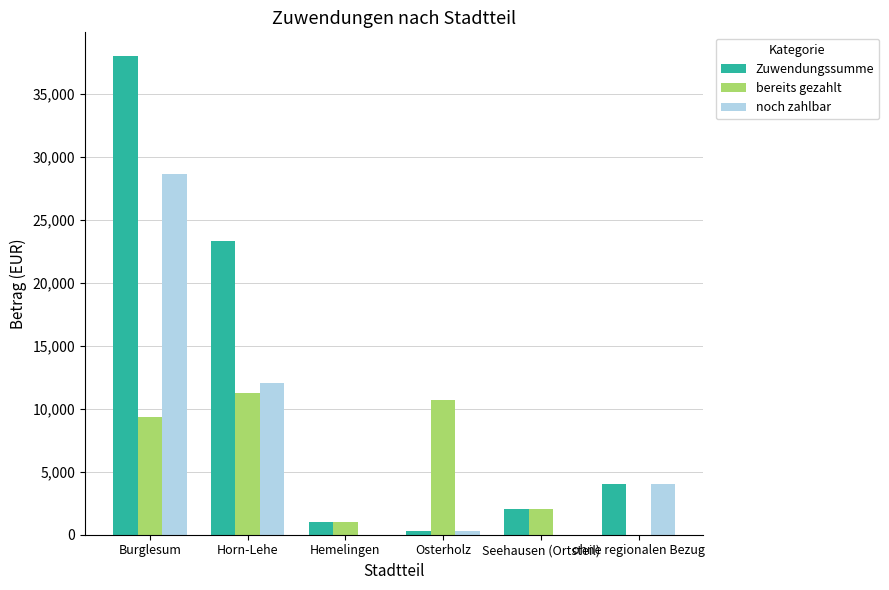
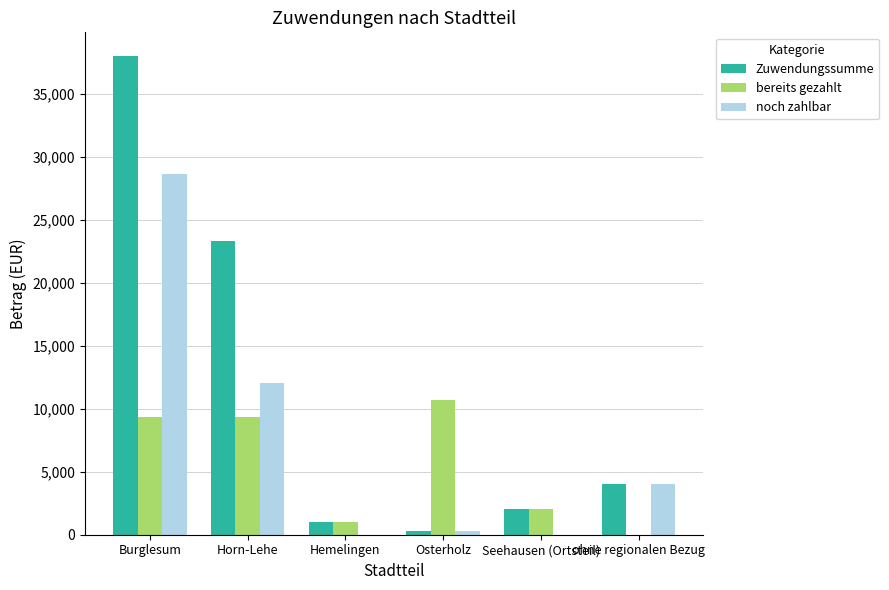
bereits gezahlt, Horn-Lehe: 11,300 -> 9,300
